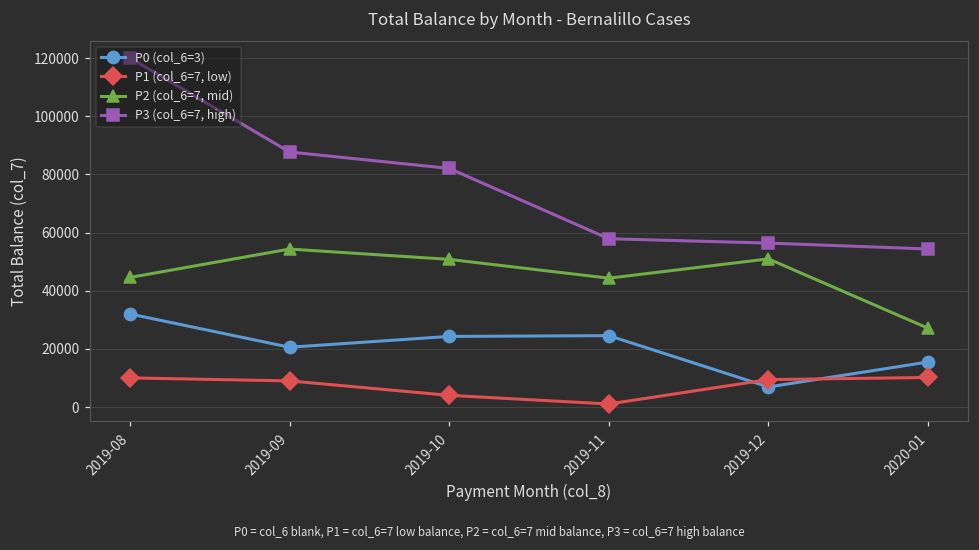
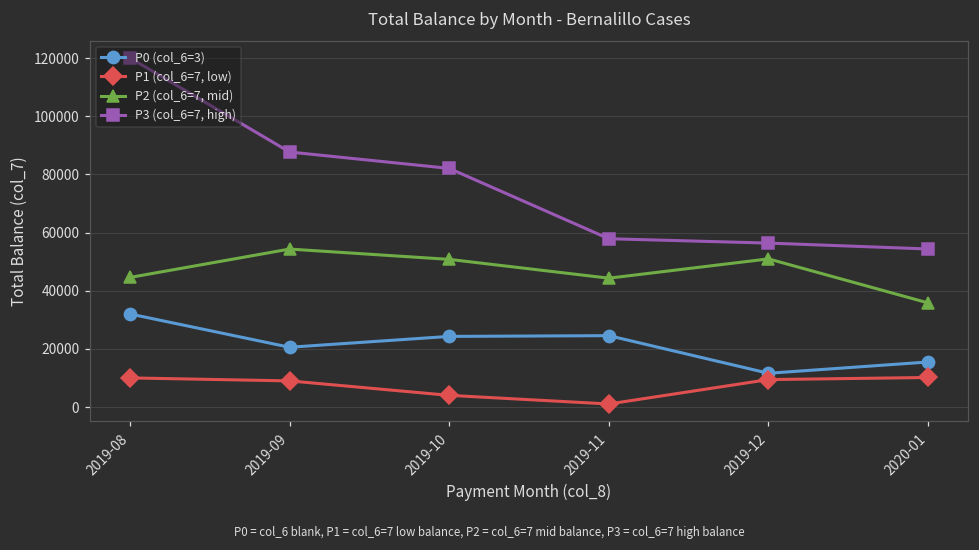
P0 (col_6=3), 2019-12: 7000 -> 12000
P2 (col_6=7, mid), 2020-01: 27000 -> 36000
